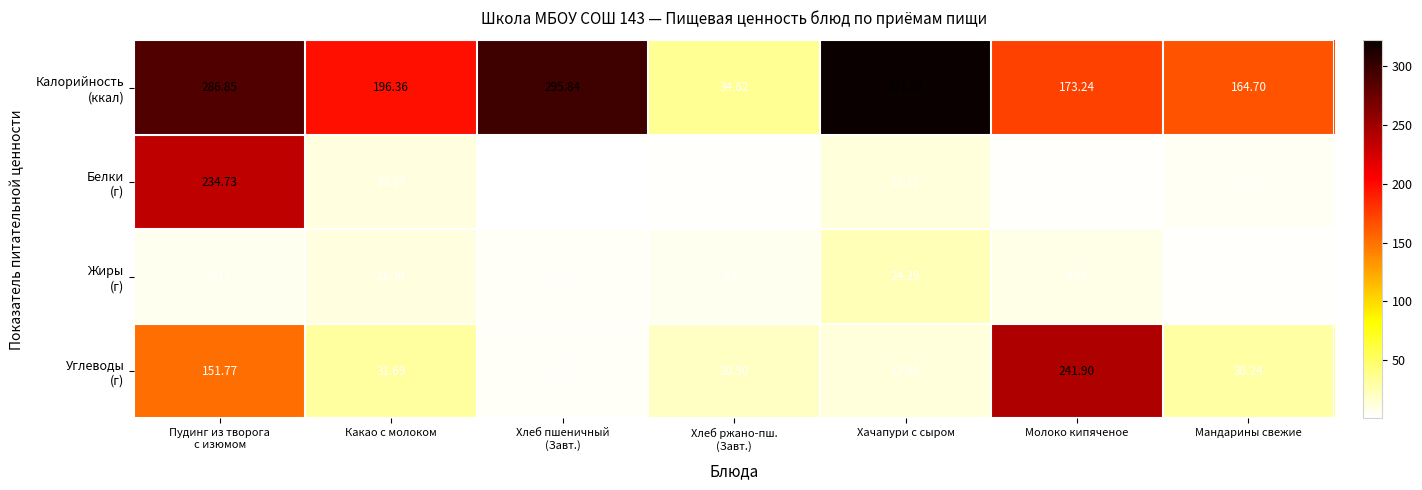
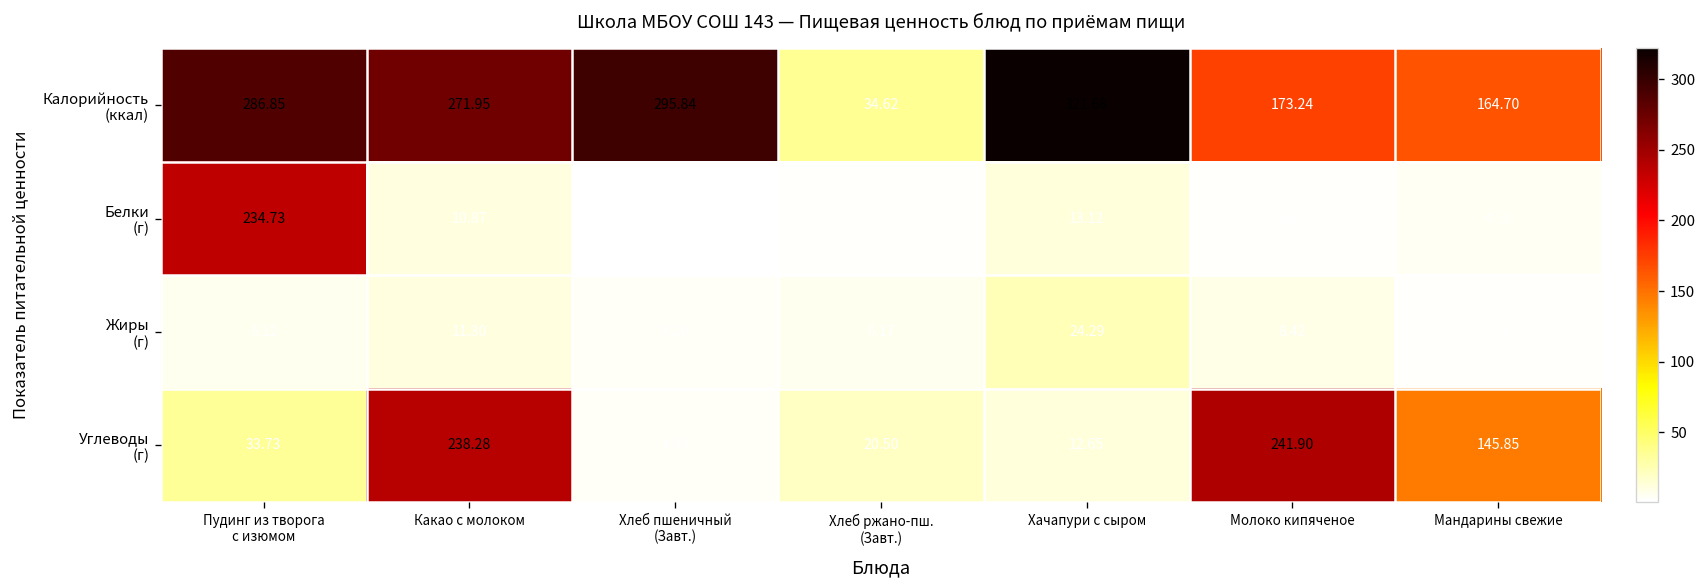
Калорийность (ккал), Какао с молоком: 196.36 -> 271.95
Углеводы (г), Пудинг из творога с изюмом: 151.77 -> 33.73
Углеводы (г), Какао с молоком: 31.69 -> 238.28
Углеводы (г), Мандарины свежие: 30.24 -> 145.85
